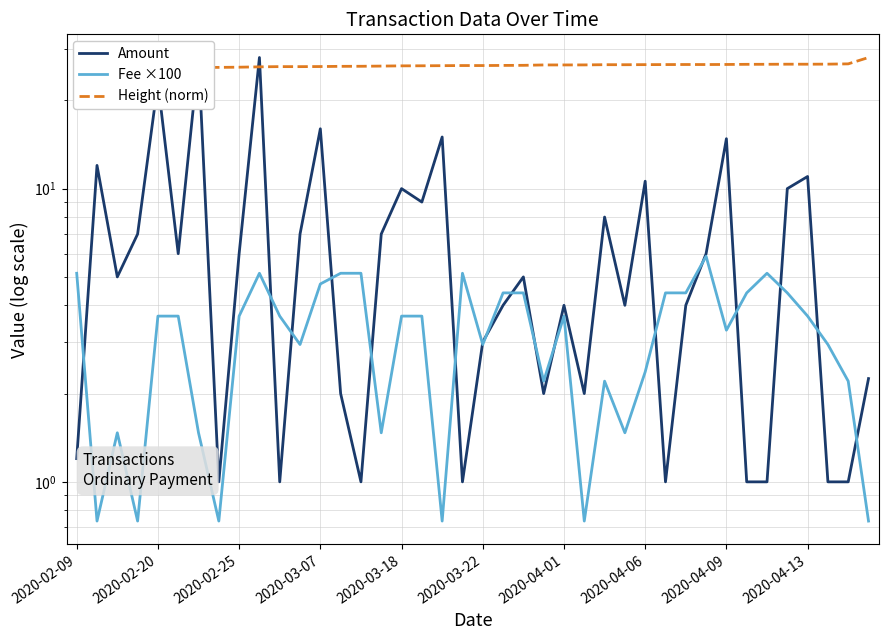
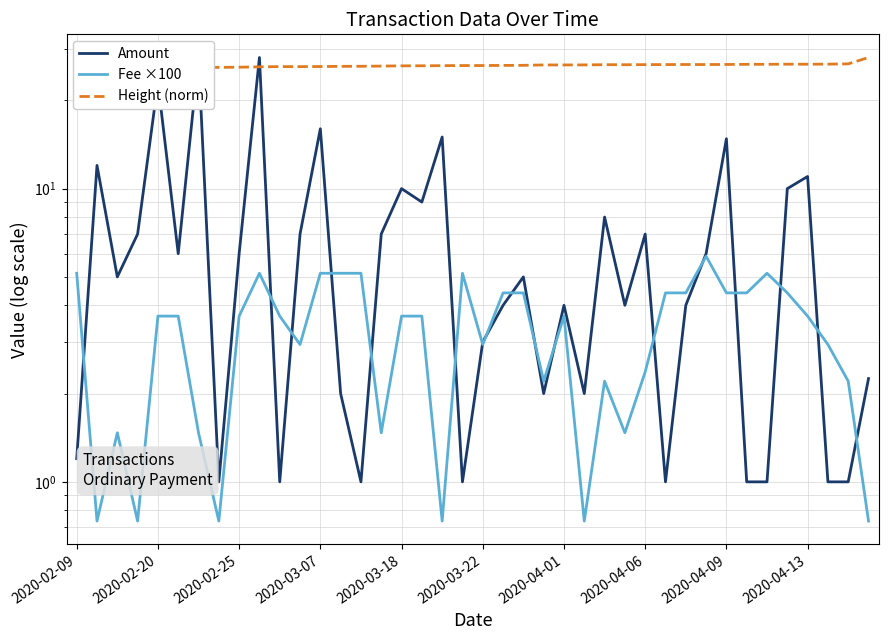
Fee ×100, 2020-03-07: 4.7 -> 5.1
Amount, 2020-04-06: 10.6 -> 7.0
Fee ×100, 2020-04-09: 3.3 -> 4.4
